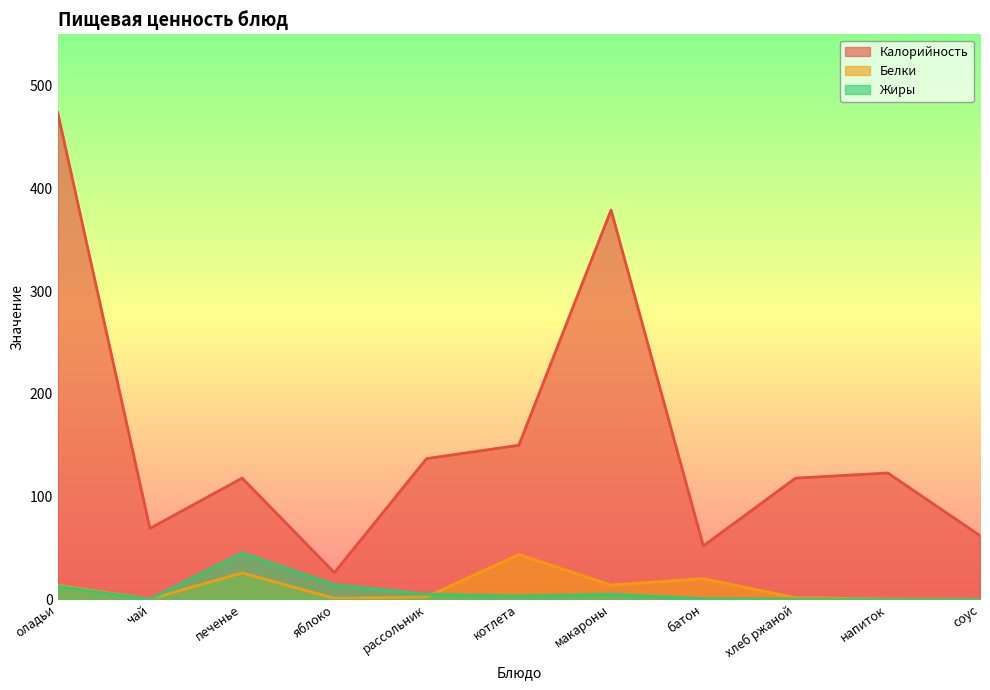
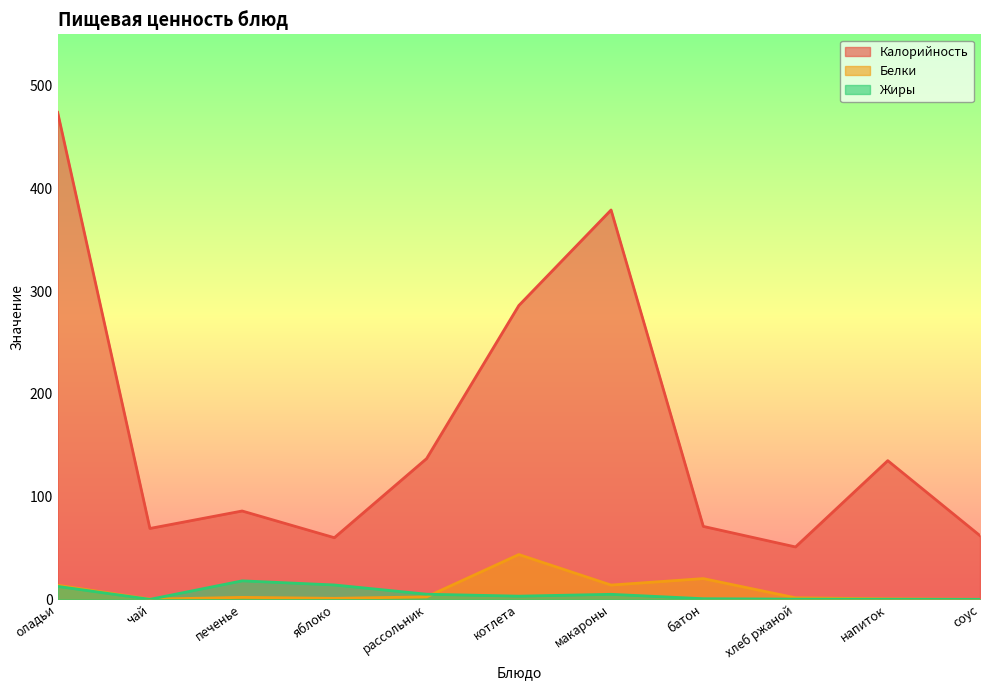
Калорийность, печенье: 118 -> 86
Белки, печенье: 26 -> 2
Жиры, печенье: 45 -> 18
Калорийность, яблоко: 26 -> 60
Калорийность, котлета: 150 -> 286
Калорийность, батон: 52 -> 71
Калорийность, хлеб ржаной: 118 -> 51
Калорийность, напиток: 123 -> 135
